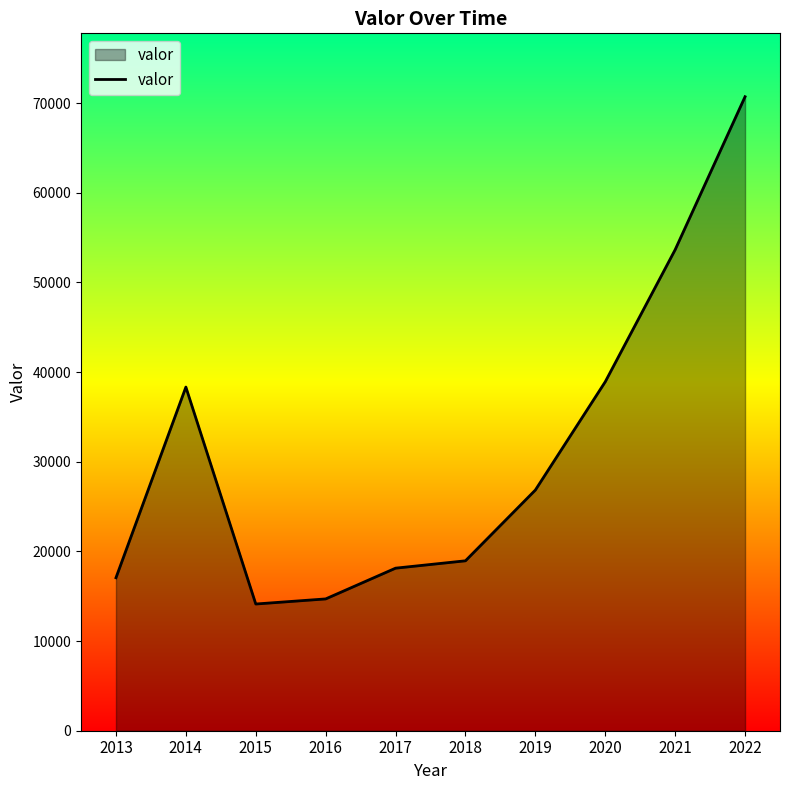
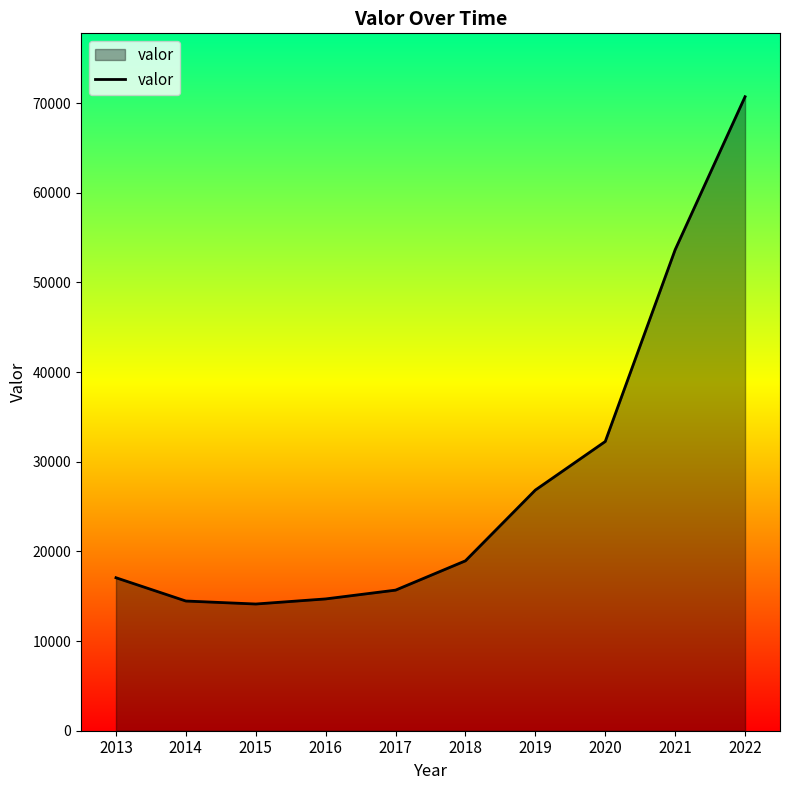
2014: 38000 -> 14000
2017: 18000 -> 16000
2020: 39000 -> 32000
